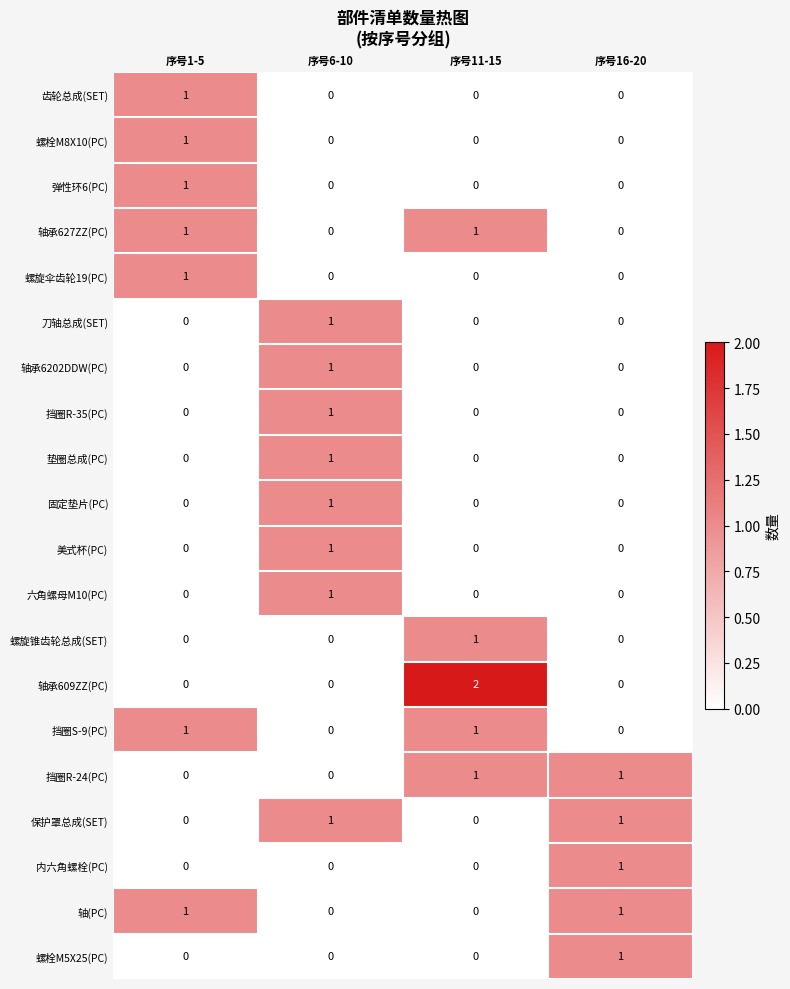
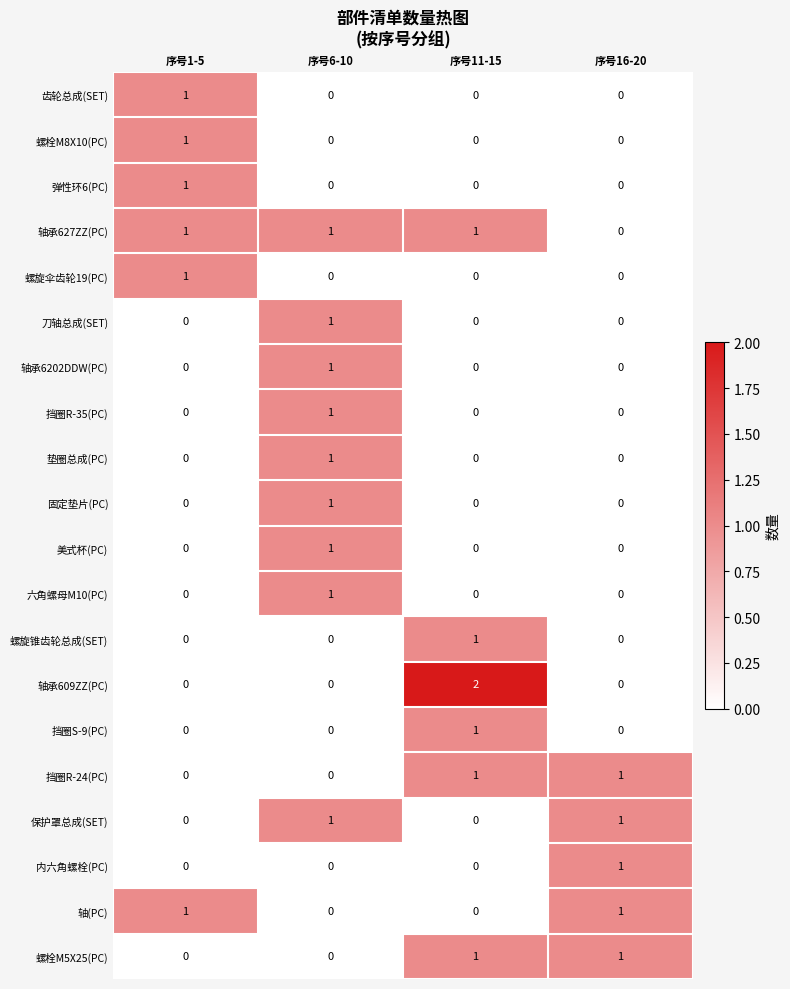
轴承627ZZ(PC), 序号6-10: 0 -> 1
挡圈S-9(PC), 序号1-5: 1 -> 0
螺栓M5X25(PC), 序号11-15: 0 -> 1
